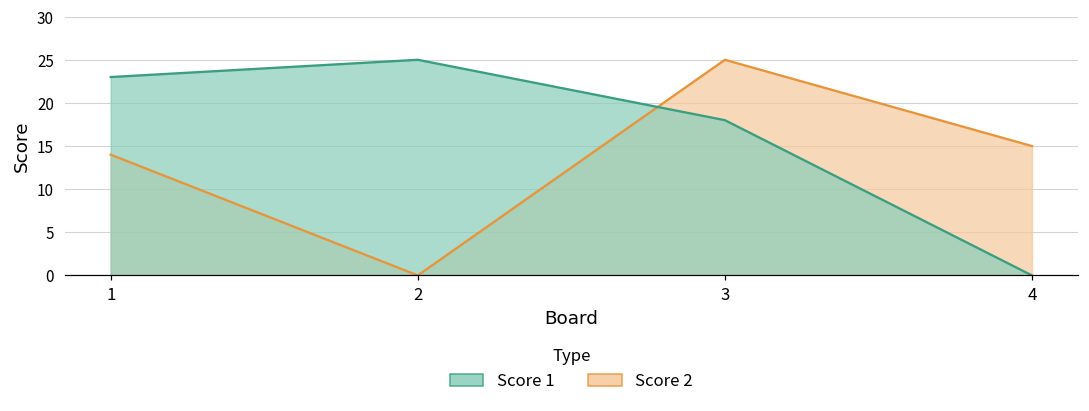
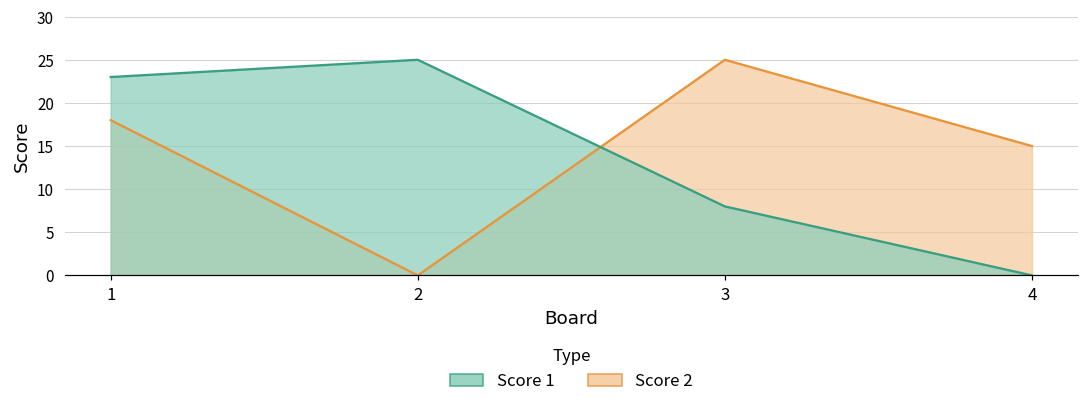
Score 2, 1: 14 -> 18
Score 1, 3: 18 -> 8
